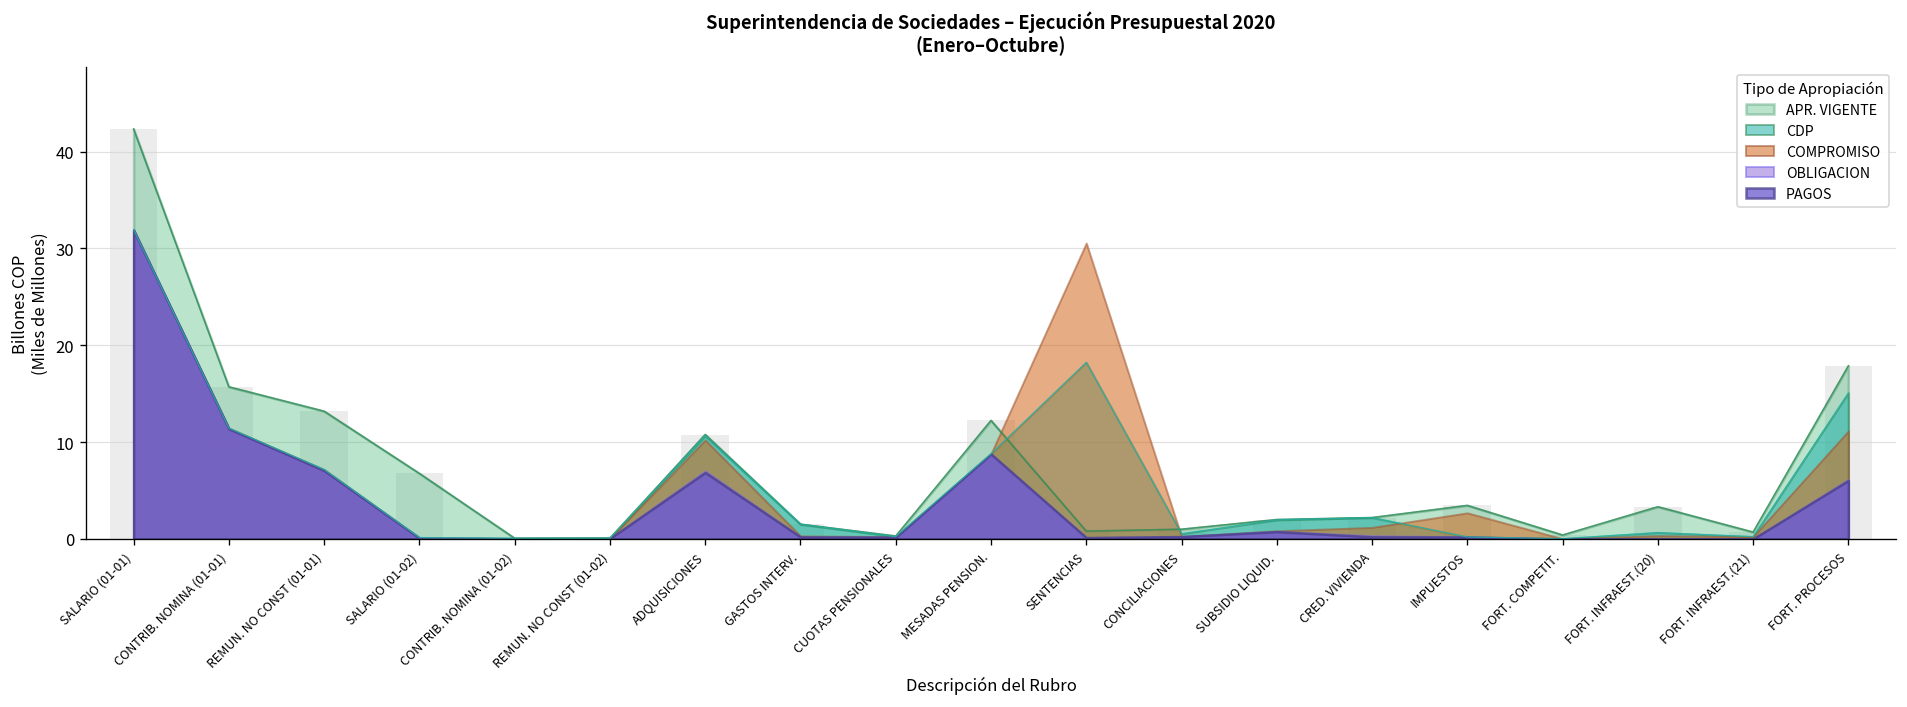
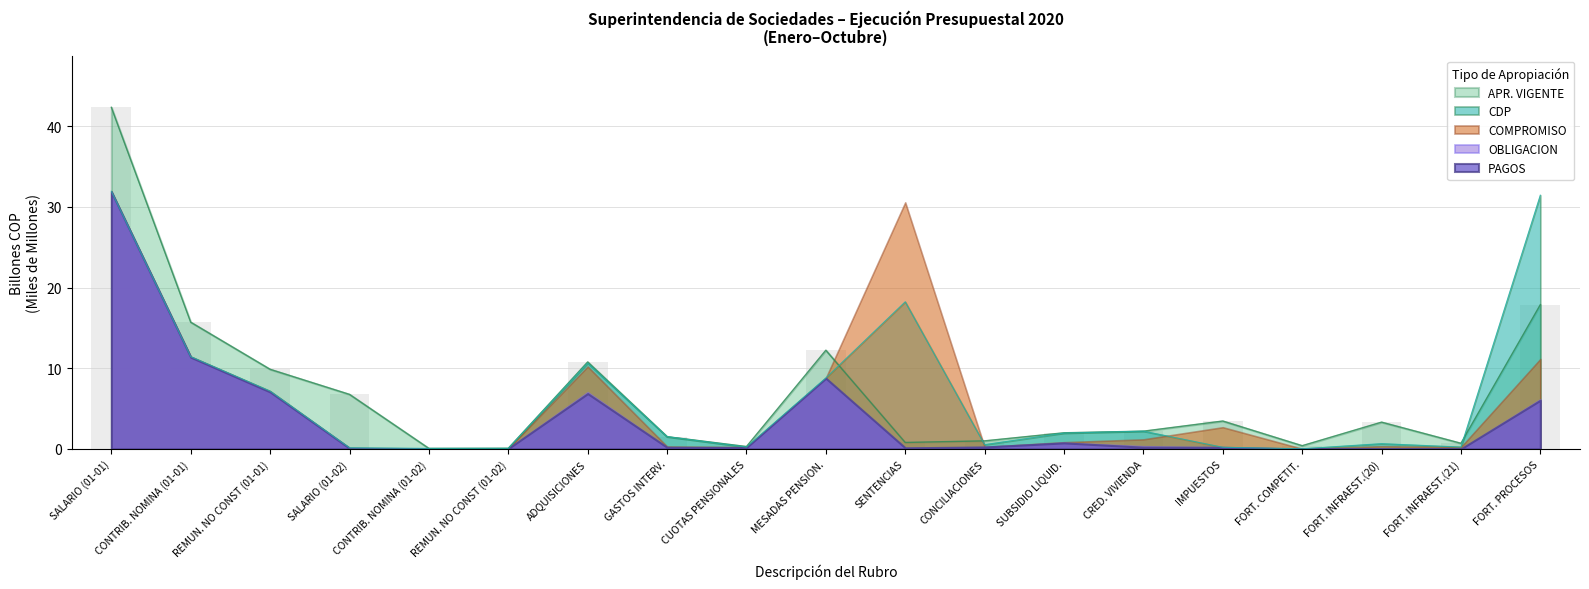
APR. VIGENTE, REMUN. NO CONST (01-01): 13 -> 10
CDP, FORT. PROCESOS: 15 -> 31
